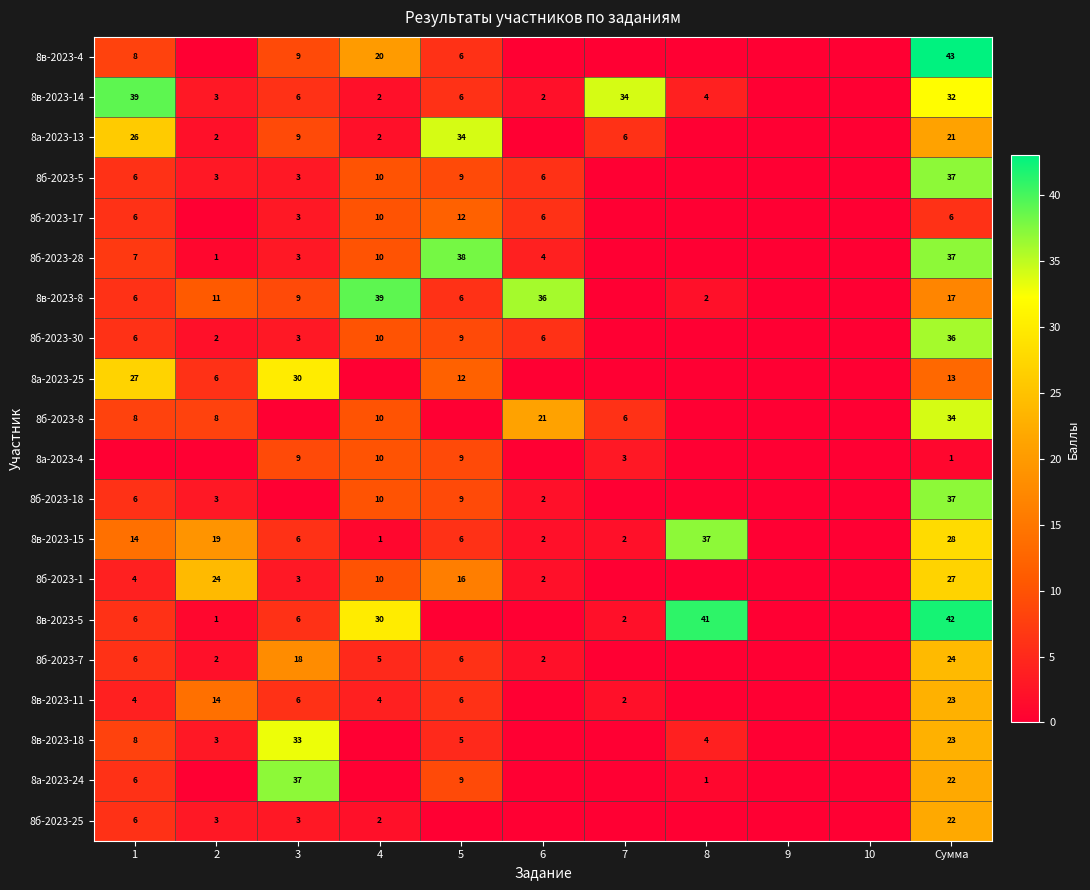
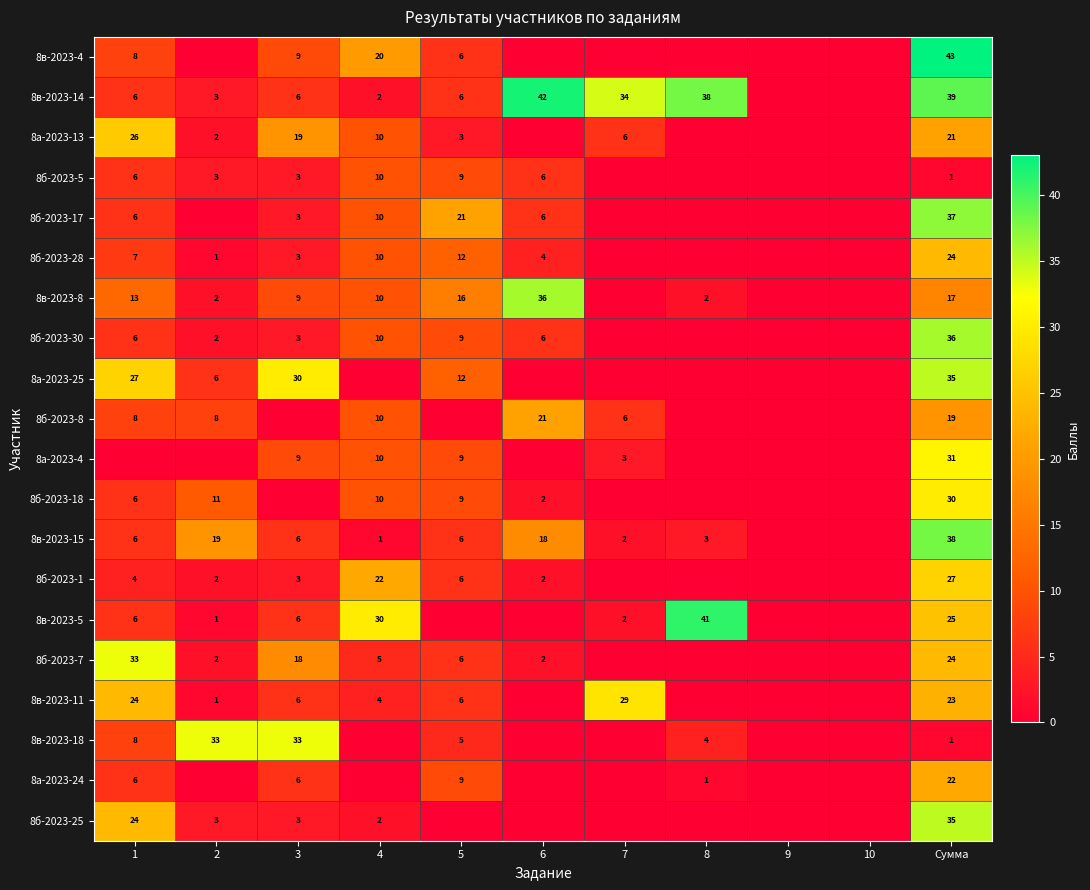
8в-2023-14, 1: 39 -> 6
8в-2023-14, 6: 2 -> 42
8в-2023-14, 8: 4 -> 38
8в-2023-14, Сумма: 32 -> 39
8a-2023-13, 3: 9 -> 19
8a-2023-13, 4: 2 -> 10
8a-2023-13, 5: 34 -> 3
8б-2023-5, Сумма: 37 -> 1
8б-2023-17, 5: 12 -> 21
8б-2023-17, Сумма: 6 -> 37
8б-2023-28, 5: 38 -> 12
8б-2023-28, Сумма: 37 -> 24
8в-2023-8, 1: 6 -> 13
8в-2023-8, 2: 11 -> 2
8в-2023-8, 4: 39 -> 10
8в-2023-8, 5: 6 -> 16
8a-2023-25, Сумма: 13 -> 35
8б-2023-8, Сумма: 34 -> 19
8a-2023-4, Сумма: 1 -> 31
8б-2023-18, 2: 3 -> 11
8б-2023-18, Сумма: 37 -> 30
8в-2023-15, 1: 14 -> 6
8в-2023-15, 6: 2 -> 18
8в-2023-15, 8: 37 -> 3
8в-2023-15, Сумма: 28 -> 38
8б-2023-1, 2: 24 -> 2
8б-2023-1, 4: 10 -> 22
8б-2023-1, 5: 16 -> 6
8в-2023-5, Сумма: 42 -> 25
8б-2023-7, 1: 6 -> 33
8в-2023-11, 1: 4 -> 24
8в-2023-11, 2: 14 -> 1
8в-2023-11, 7: 2 -> 29
8в-2023-18, 2: 3 -> 33
8в-2023-18, Сумма: 23 -> 1
8a-2023-24, 3: 37 -> 6
8б-2023-25, 1: 6 -> 24
8б-2023-25, Сумма: 22 -> 35
